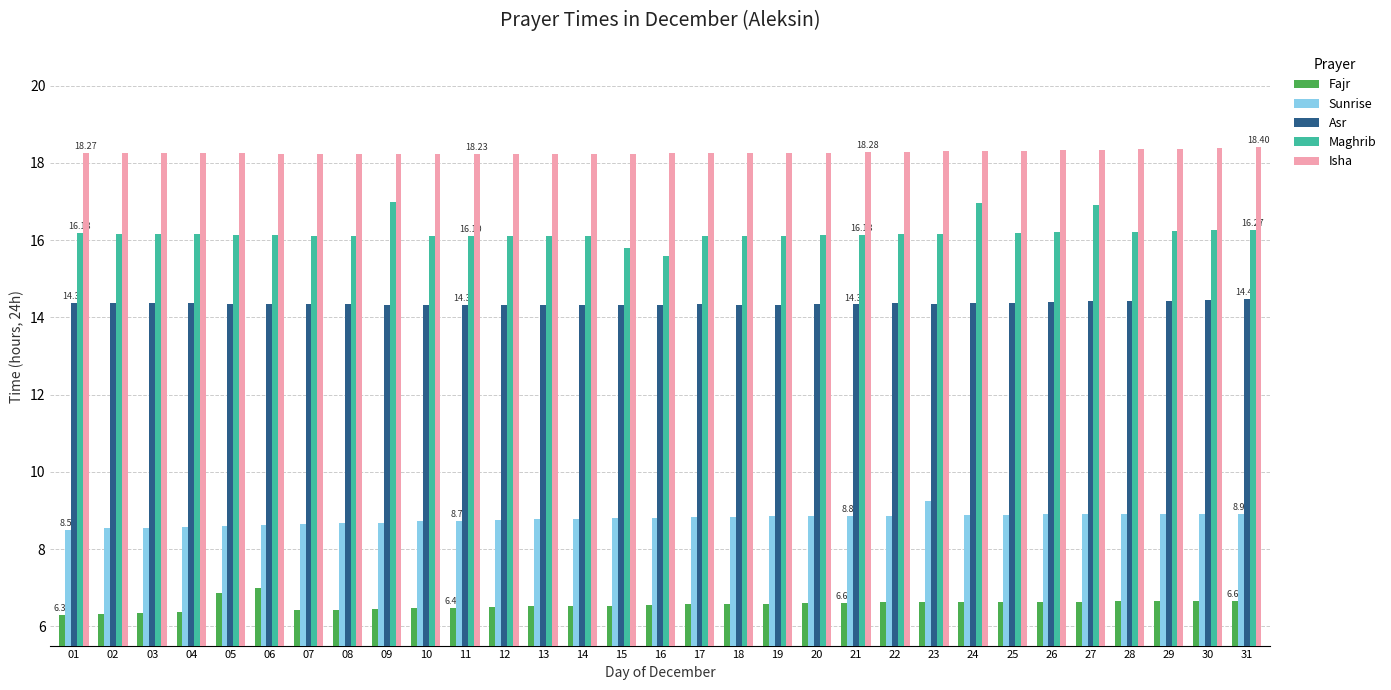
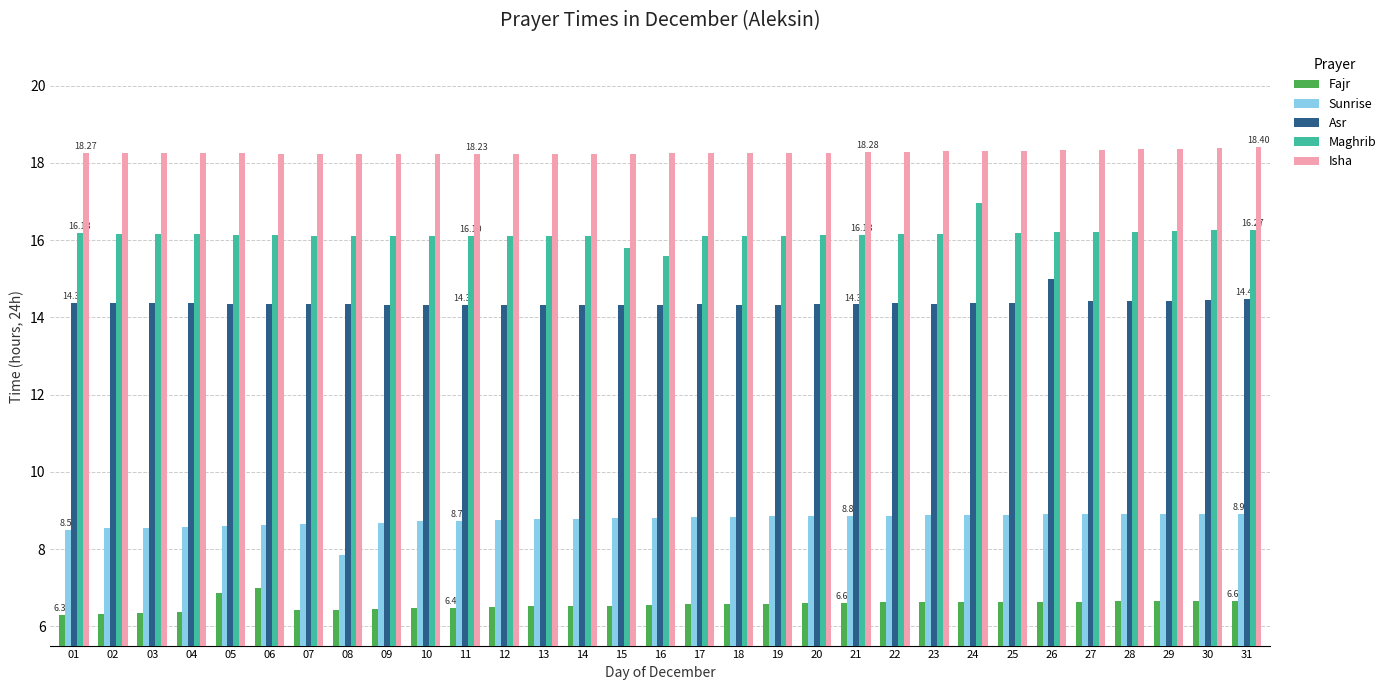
Sunrise, 08: 8.7 -> 7.8
Maghrib, 09: 17.0 -> 16.1
Sunrise, 23: 9.3 -> 8.9
Asr, 26: 14.4 -> 15.0
Maghrib, 27: 16.9 -> 16.2
